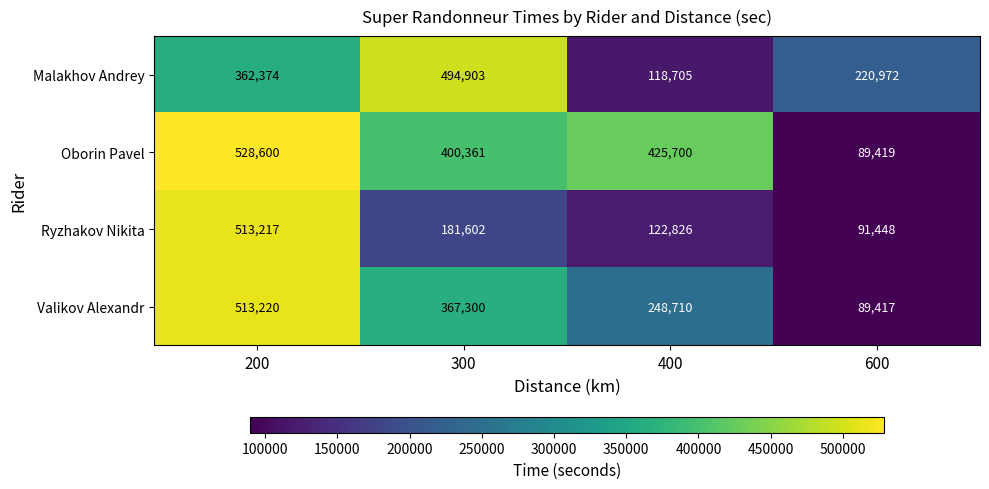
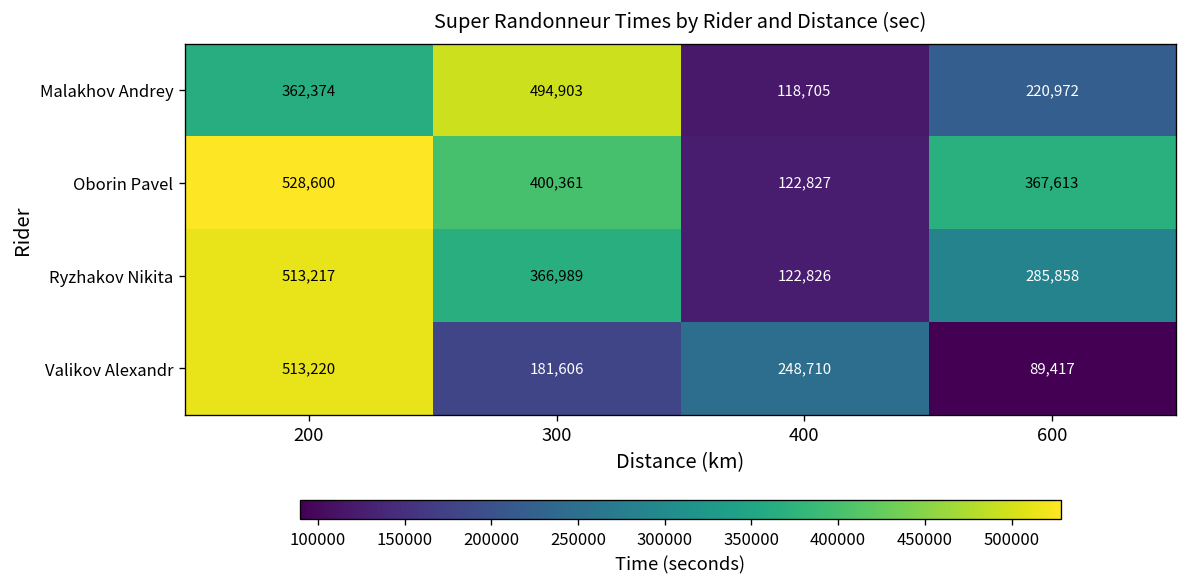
Oborin Pavel, 400: 425,700 -> 122,827
Oborin Pavel, 600: 89,419 -> 367,613
Ryzhakov Nikita, 300: 181,602 -> 366,989
Ryzhakov Nikita, 600: 91,448 -> 285,858
Valikov Alexandr, 300: 367,300 -> 181,606
